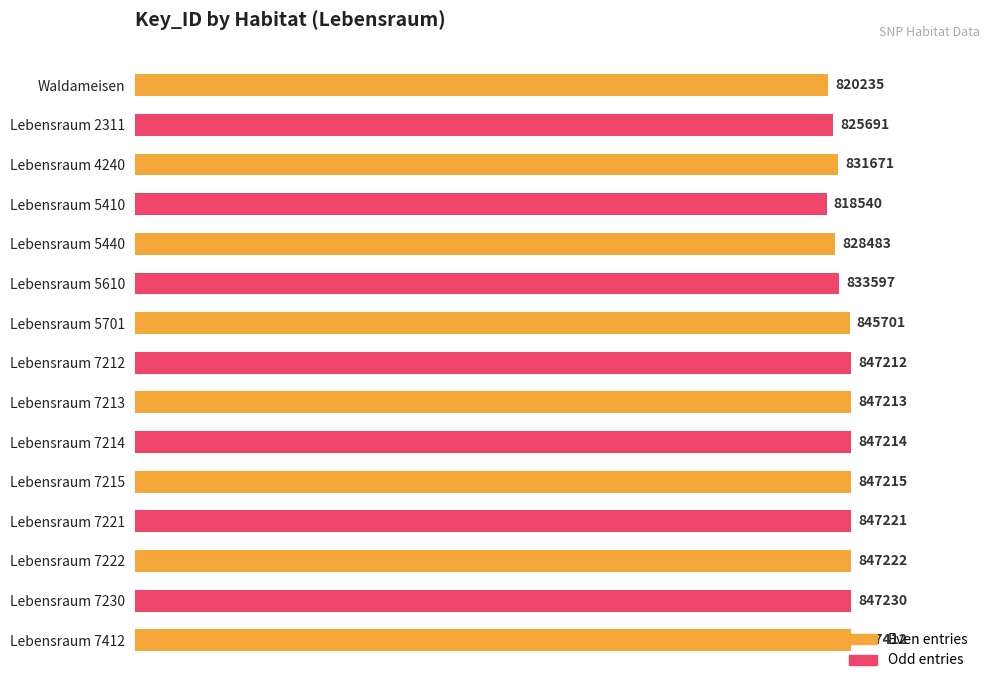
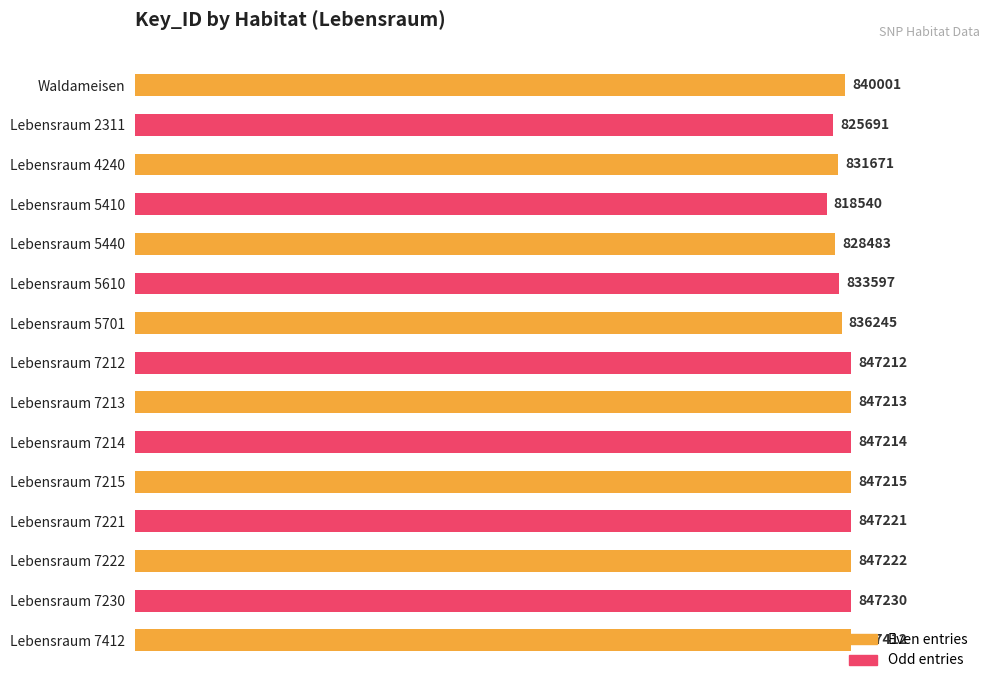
Waldameisen: 820235 -> 840001
Lebensraum 5701: 845701 -> 836245
